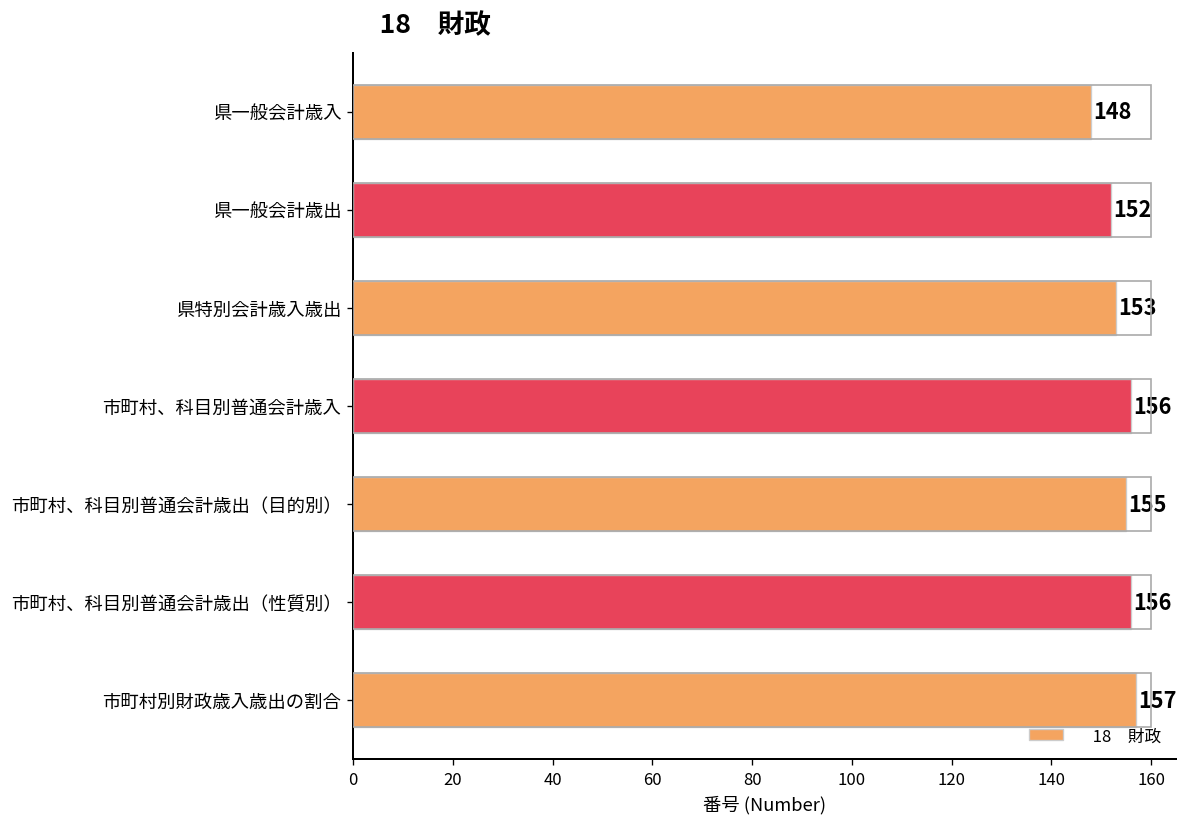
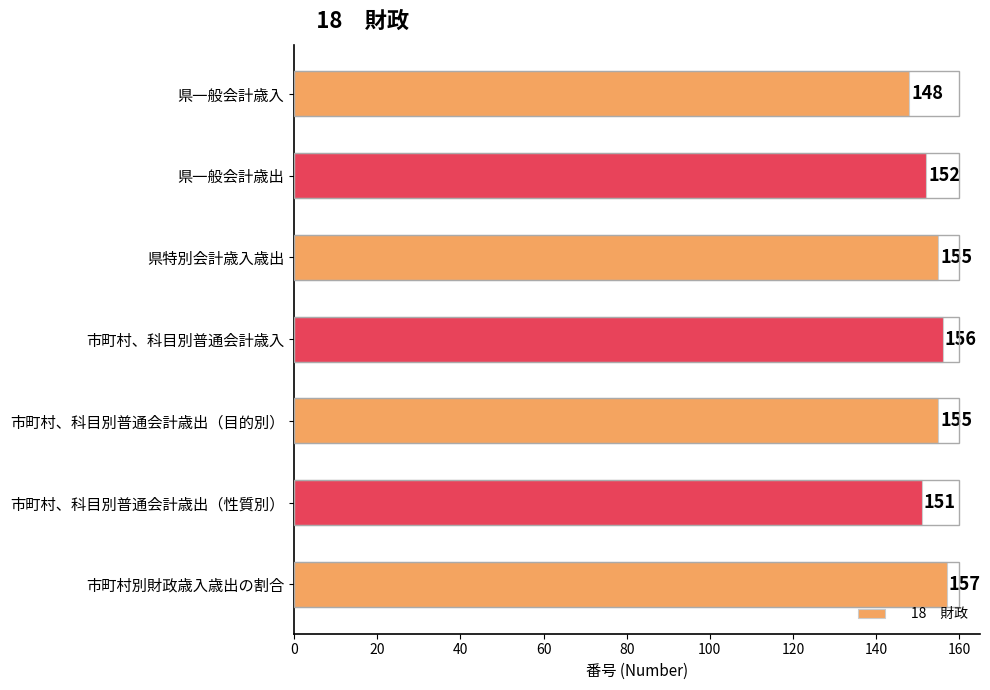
県特別会計歳入歳出: 153 -> 155
市町村、科目別普通会計歳出（性質別）: 156 -> 151
